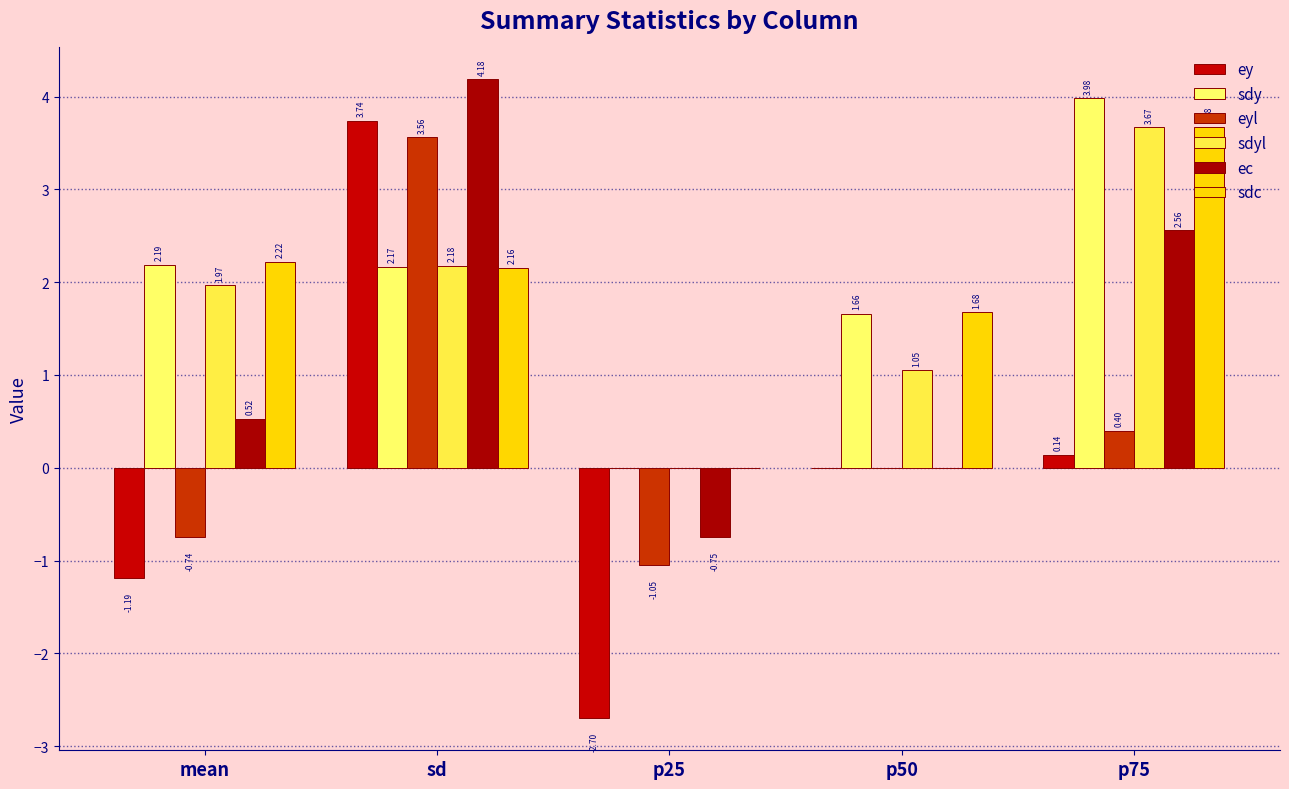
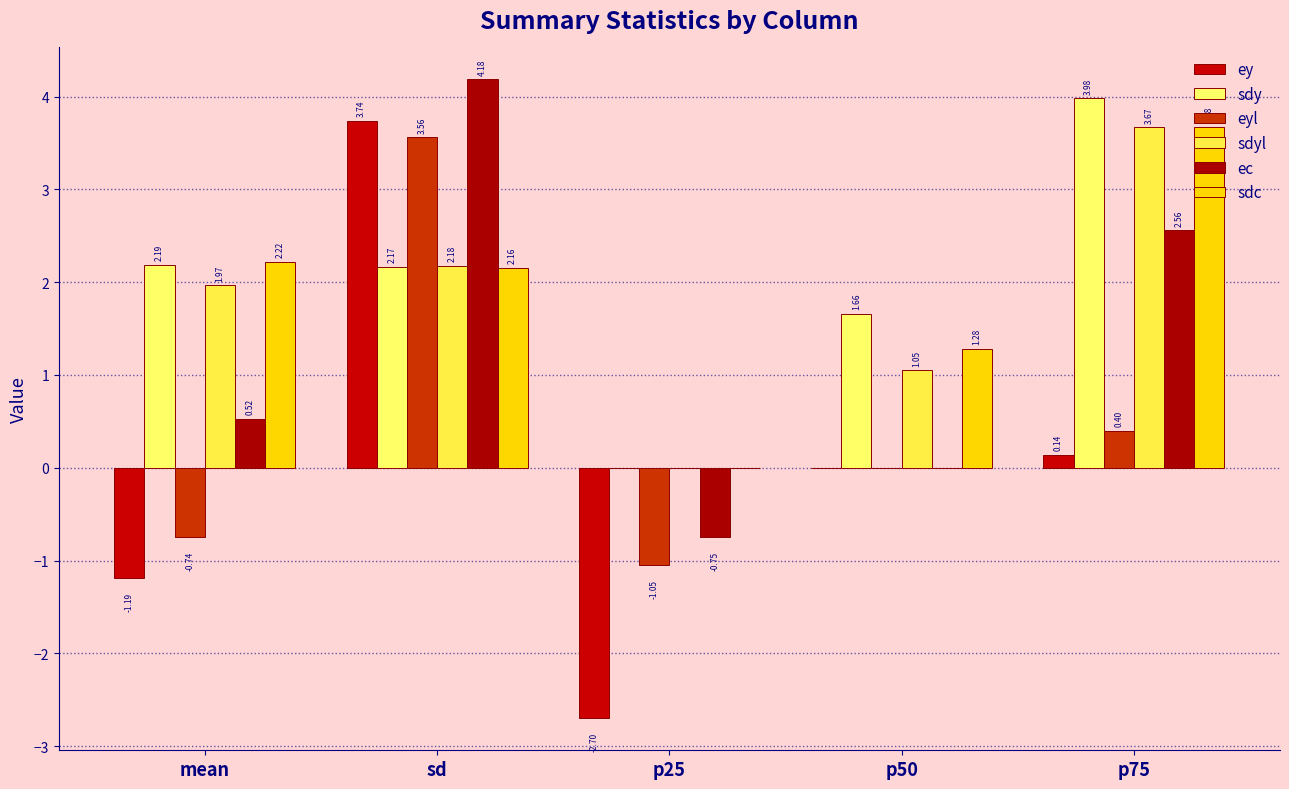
sdc, p50: 1.68 -> 1.28
